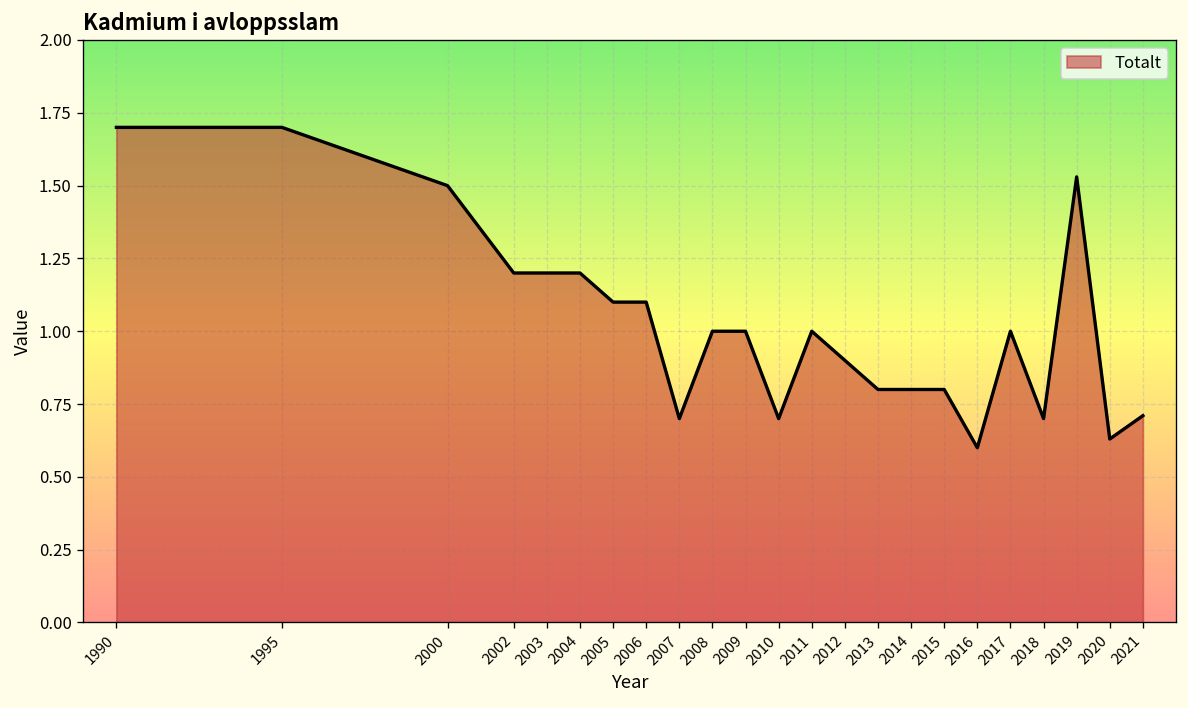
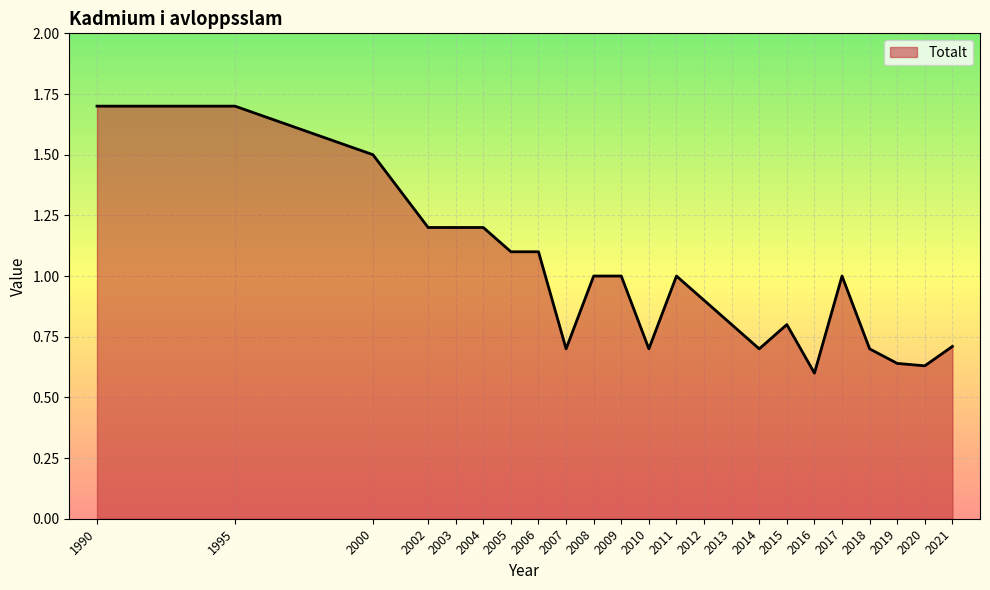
2014: 0.8 -> 0.7
2019: 1.53 -> 0.64
